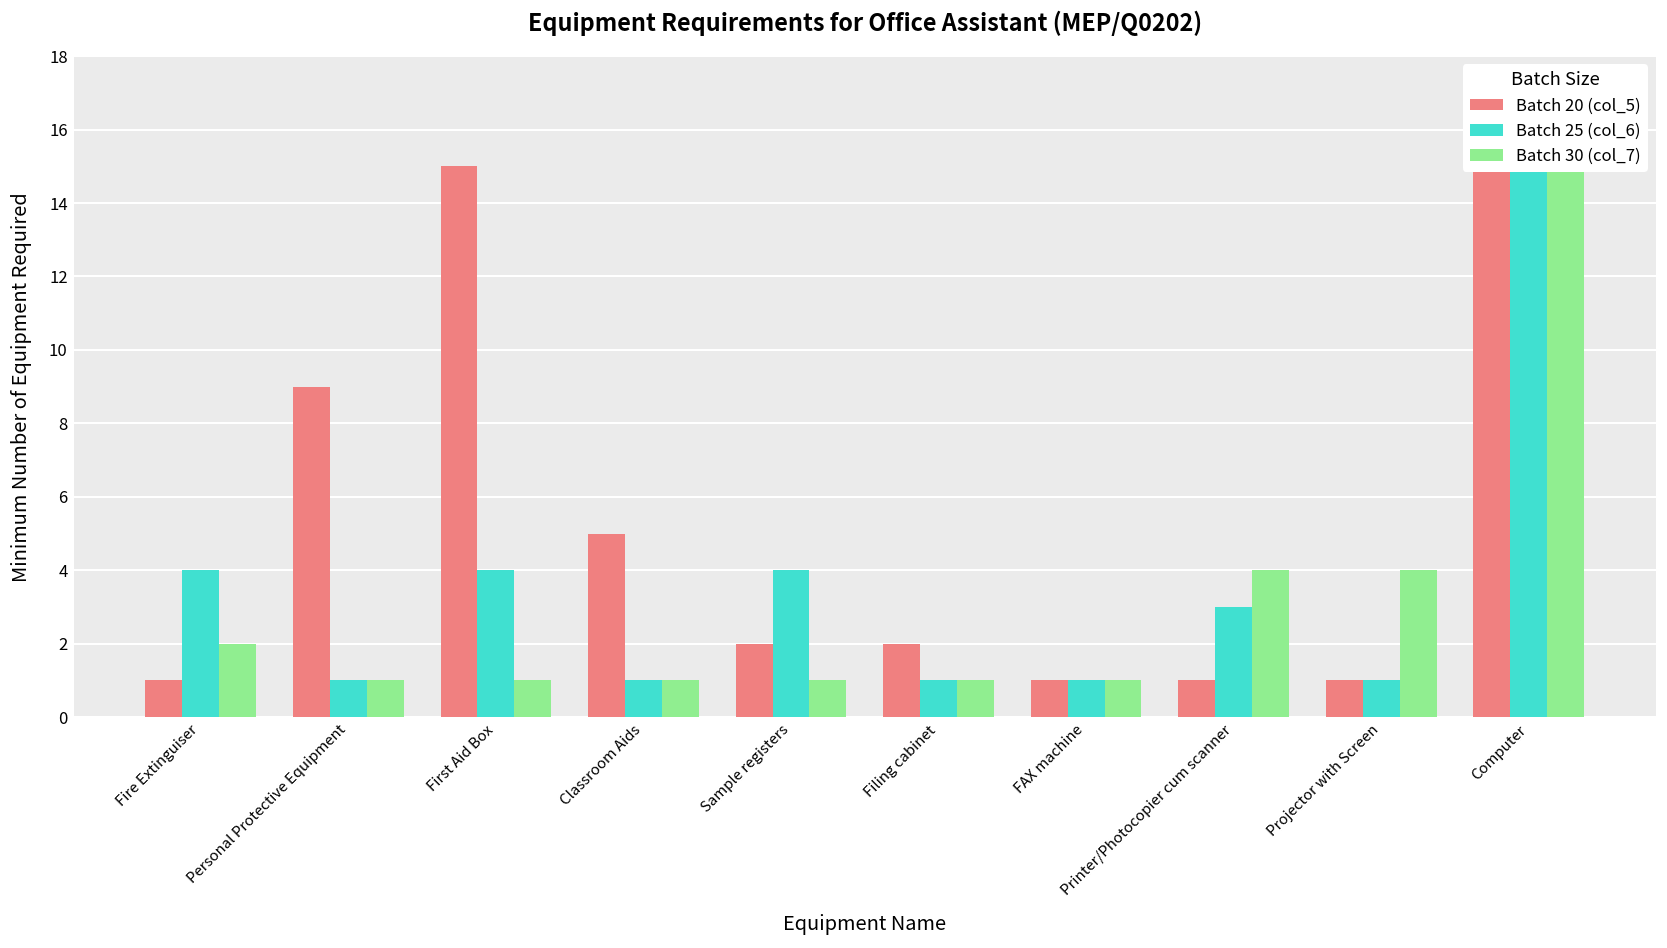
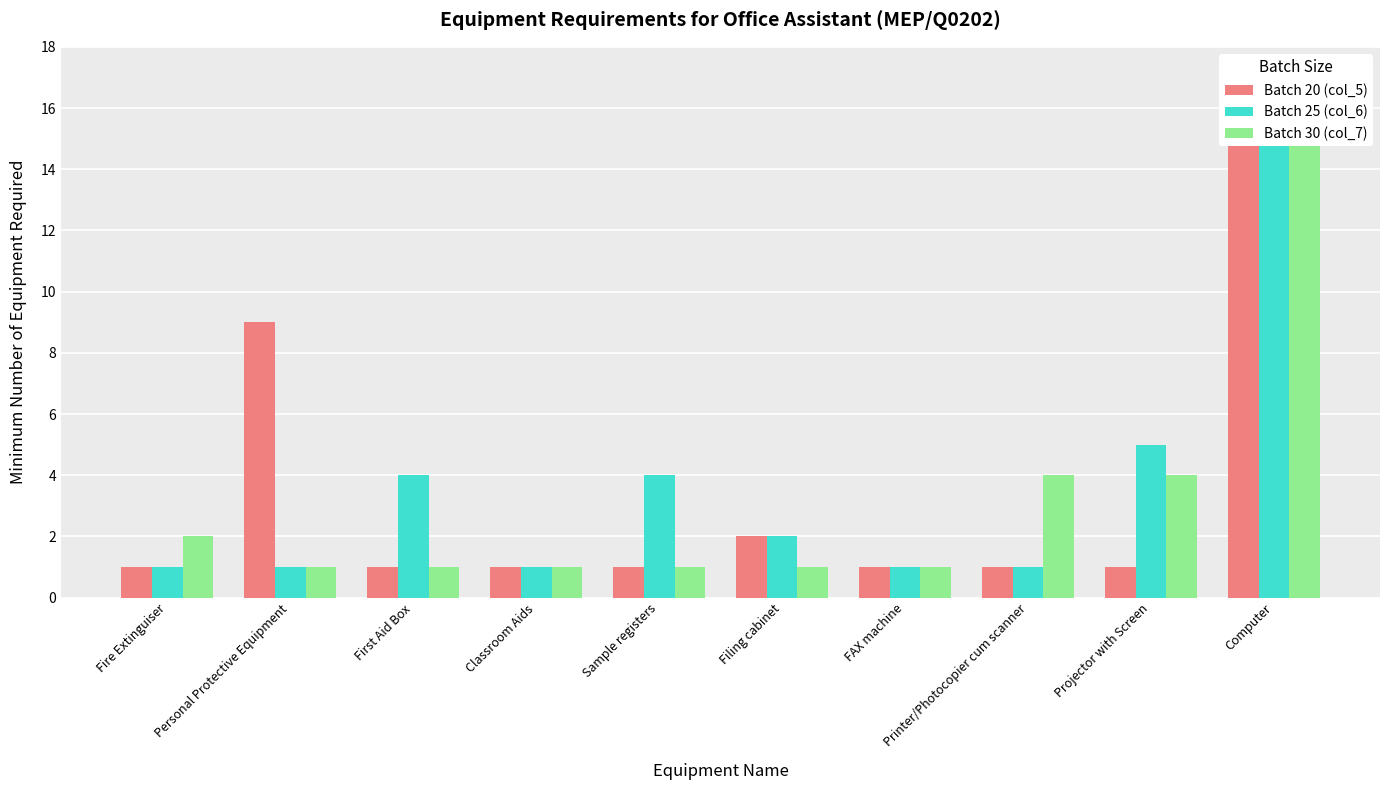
Batch 25 (col_6), Fire Extinguiser: 4 -> 1
Batch 20 (col_5), First Aid Box: 15 -> 1
Batch 20 (col_5), Classroom Aids: 5 -> 1
Batch 20 (col_5), Sample registers: 2 -> 1
Batch 25 (col_6), Filing cabinet: 1 -> 2
Batch 25 (col_6), Printer/Photocopier cum scanner: 3 -> 1
Batch 25 (col_6), Projector with Screen: 1 -> 5
